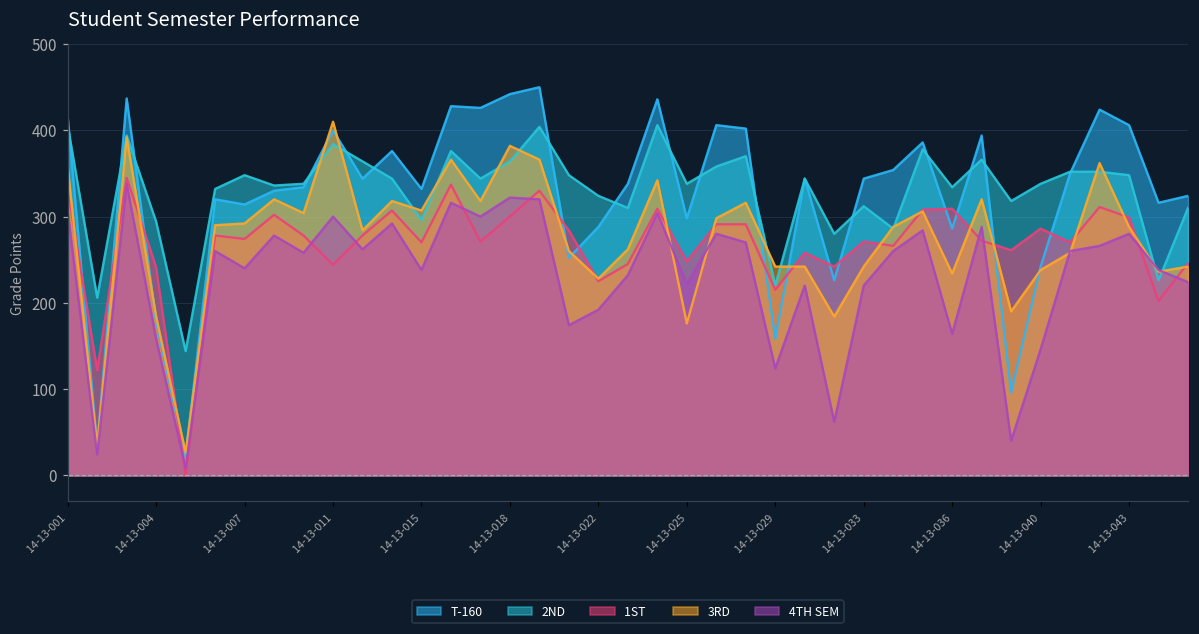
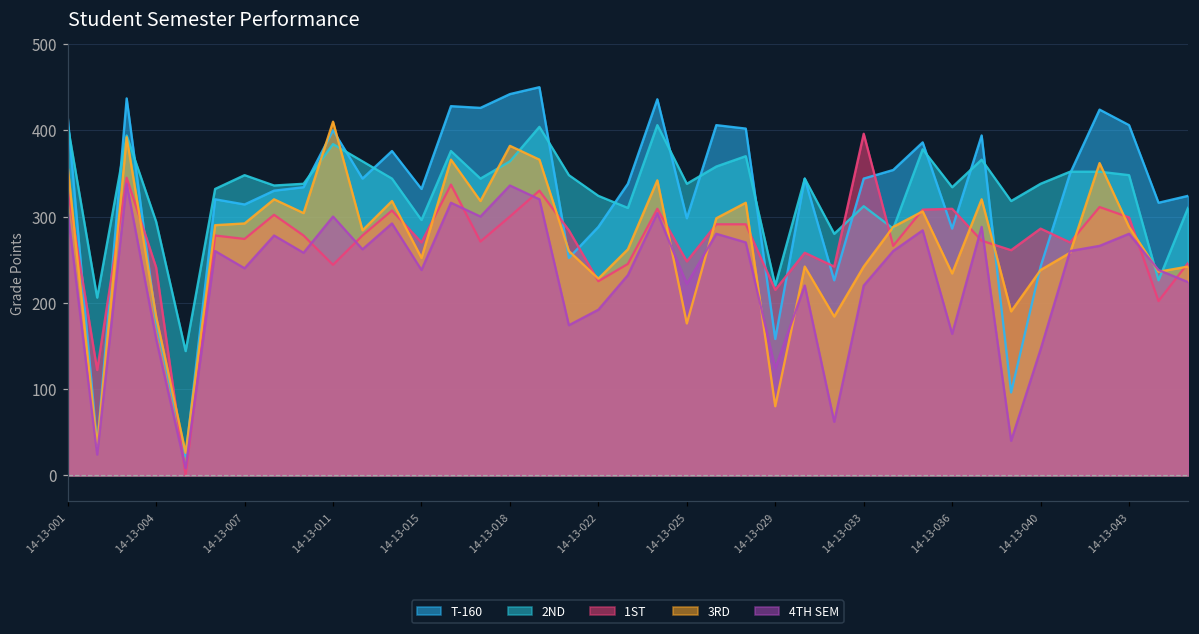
3RD, 14-13-015: 310 -> 250
4TH SEM, 14-13-018: 320 -> 340
3RD, 14-13-029: 240 -> 80
1ST, 14-13-033: 270 -> 400
